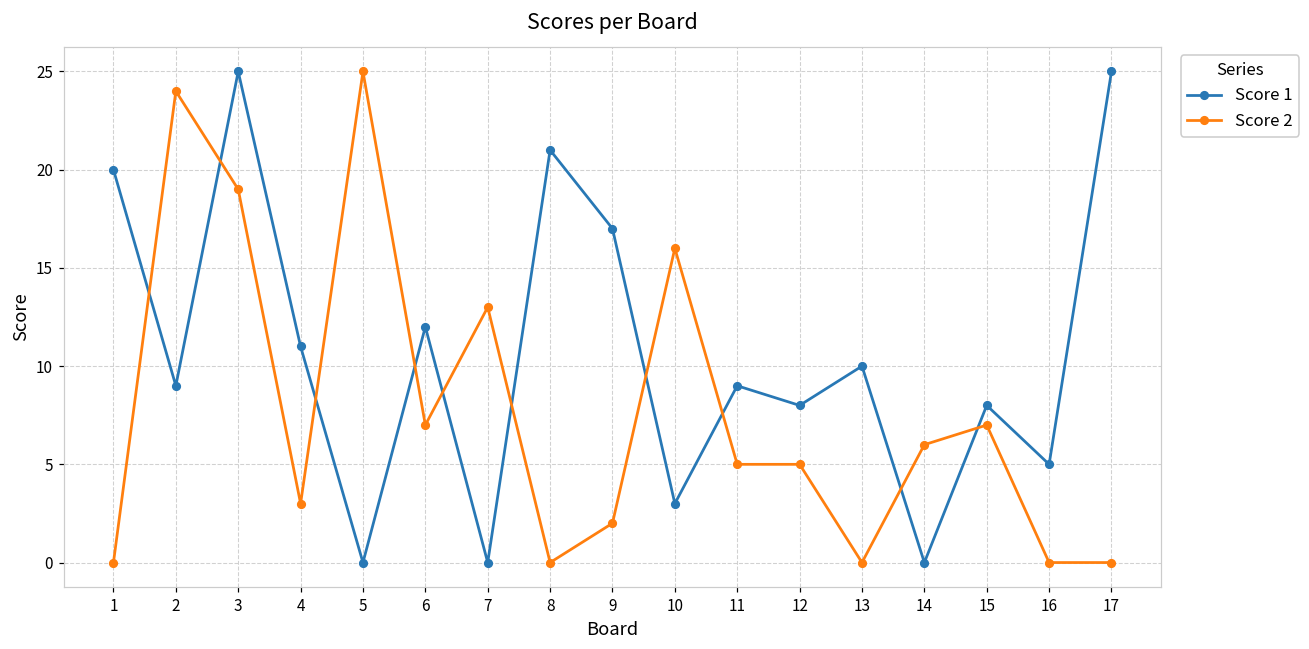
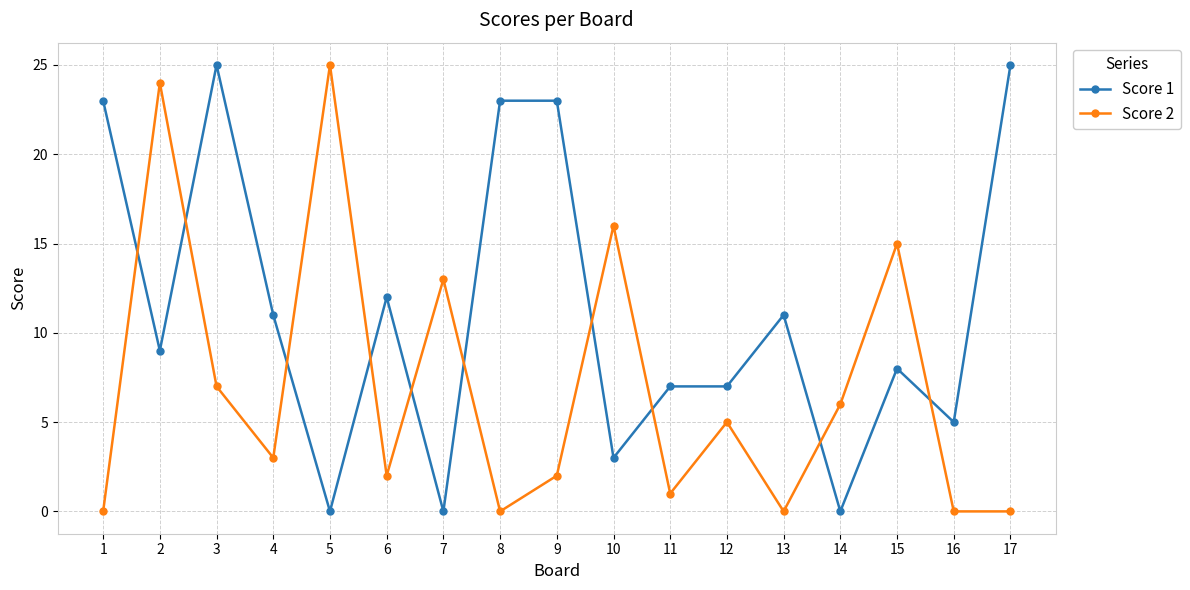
Score 1, 1: 20 -> 23
Score 2, 3: 19 -> 7
Score 2, 6: 7 -> 2
Score 1, 8: 21 -> 23
Score 1, 9: 17 -> 23
Score 1, 11: 9 -> 7
Score 2, 11: 5 -> 1
Score 1, 12: 8 -> 7
Score 1, 13: 10 -> 11
Score 2, 15: 7 -> 15
